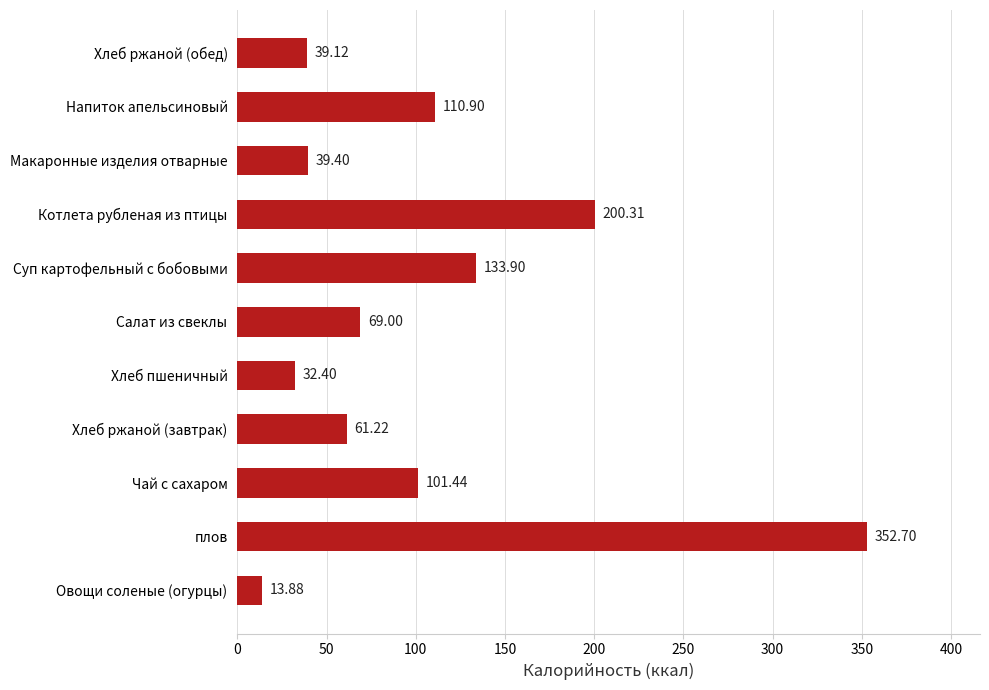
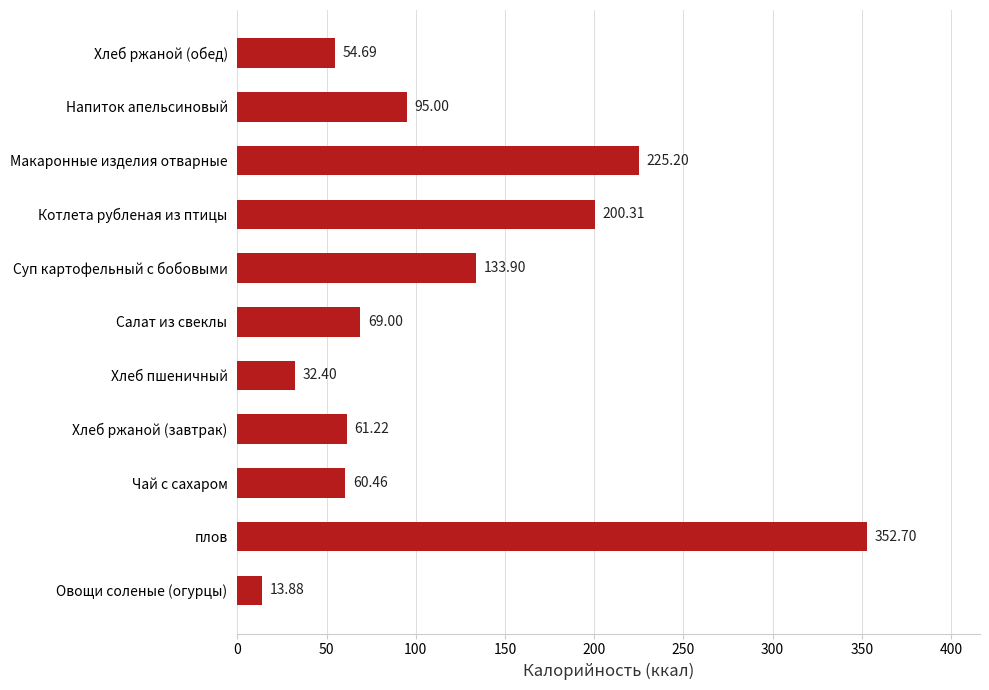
Хлеб ржаной (обед): 39.12 -> 54.69
Напиток апельсиновый: 110.90 -> 95.00
Макаронные изделия отварные: 39.40 -> 225.20
Чай с сахаром: 101.44 -> 60.46
